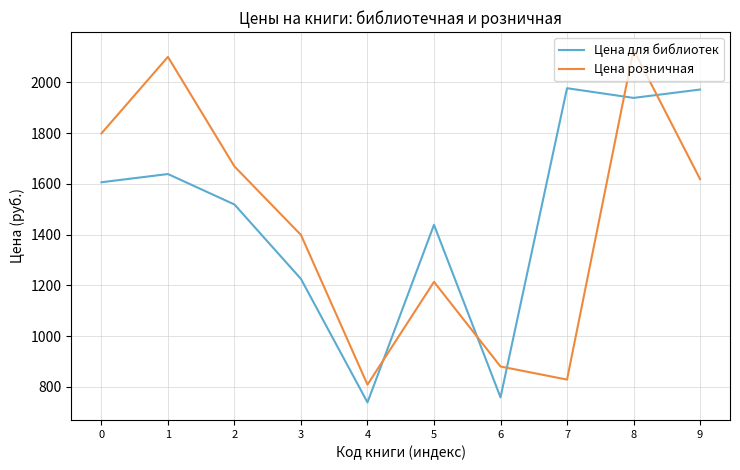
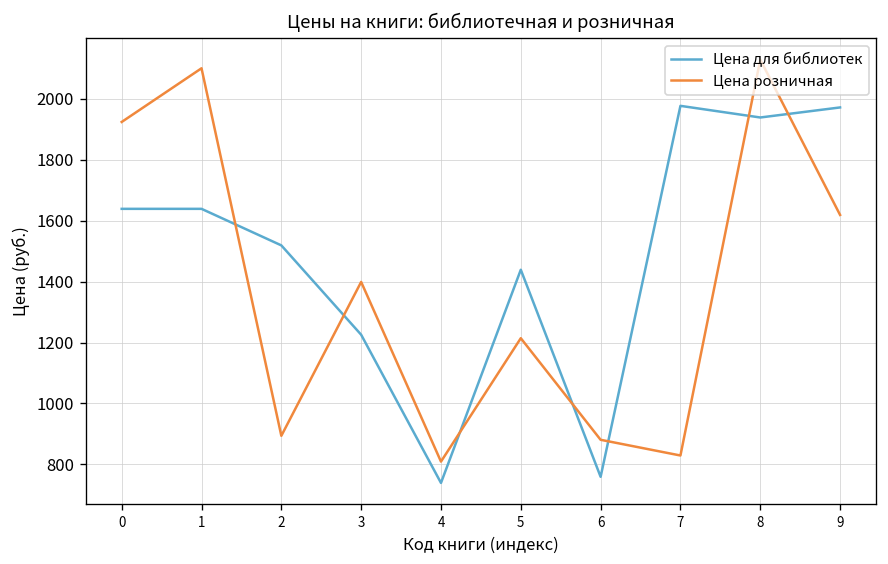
Цена для библиотек, 0: 1610 -> 1640
Цена розничная, 0: 1800 -> 1920
Цена розничная, 2: 1670 -> 890
